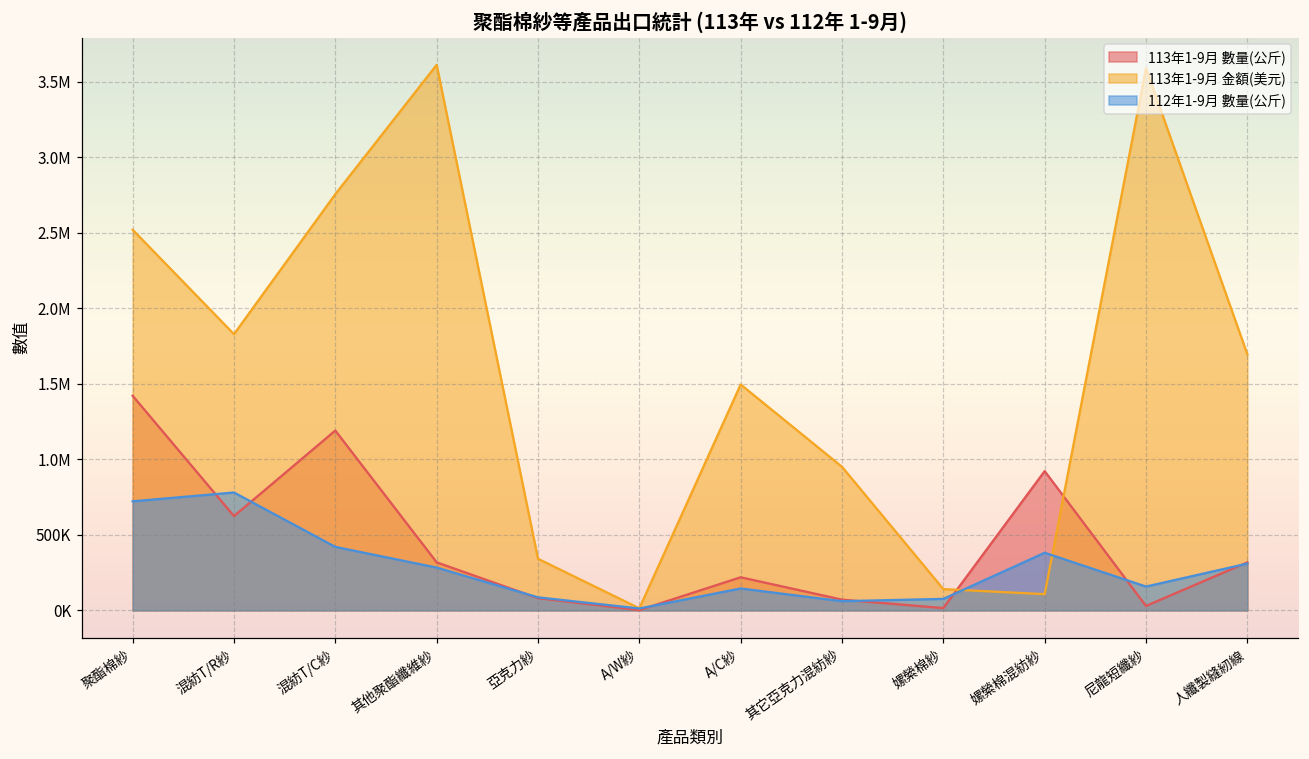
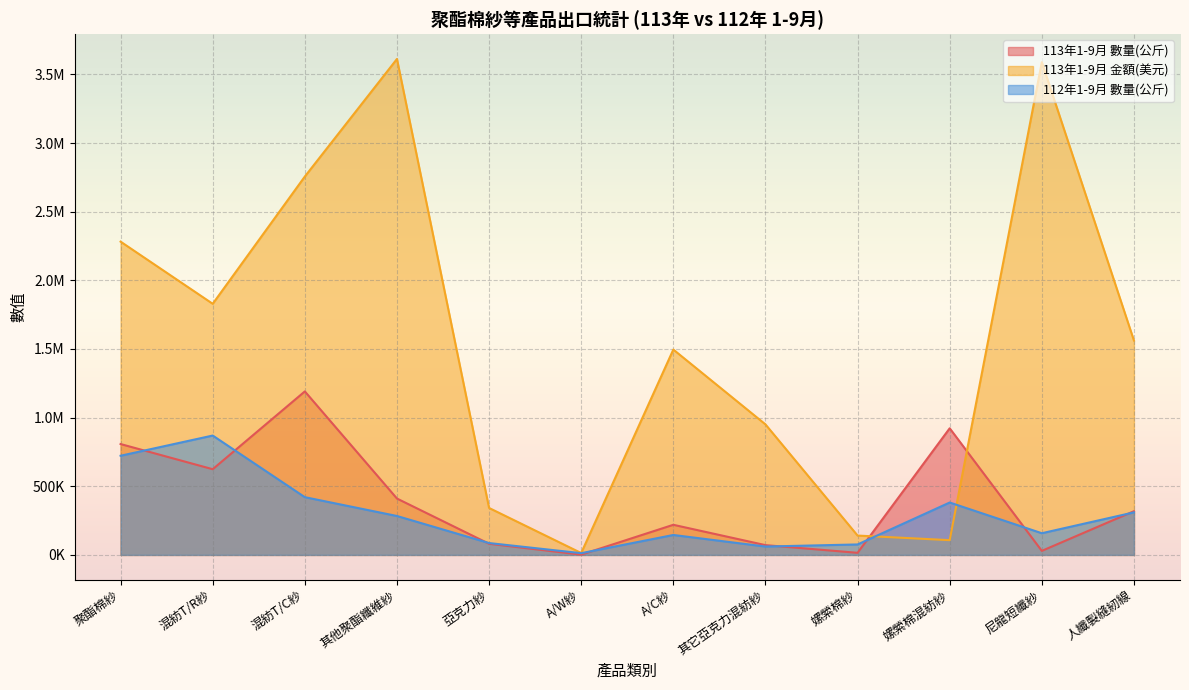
113年1-9月 數量(公斤), 聚酯棉紗: 1420000 -> 810000
113年1-9月 金額(美元), 聚酯棉紗: 2520000 -> 2280000
112年1-9月 數量(公斤), 混紡T/R紗: 780000 -> 870000
113年1-9月 數量(公斤), 其他聚酯纖維紗: 320000 -> 410000
113年1-9月 金額(美元), 人纖製縫紉線: 1700000 -> 1560000
